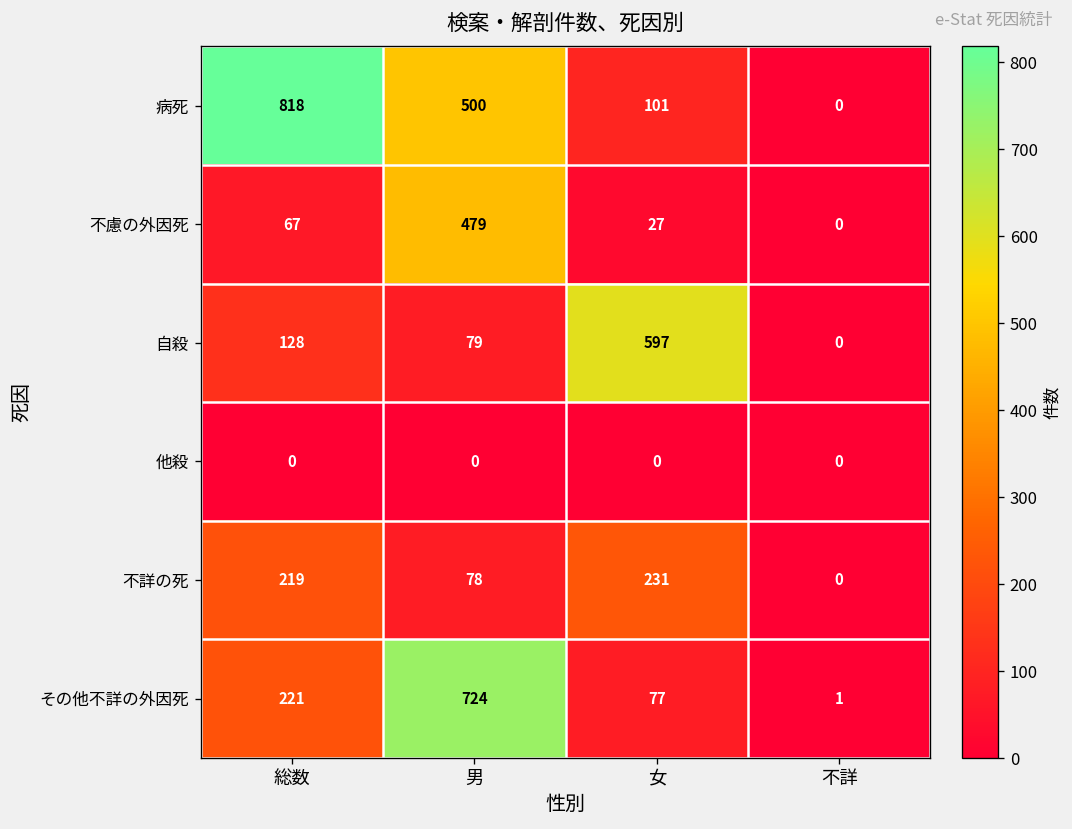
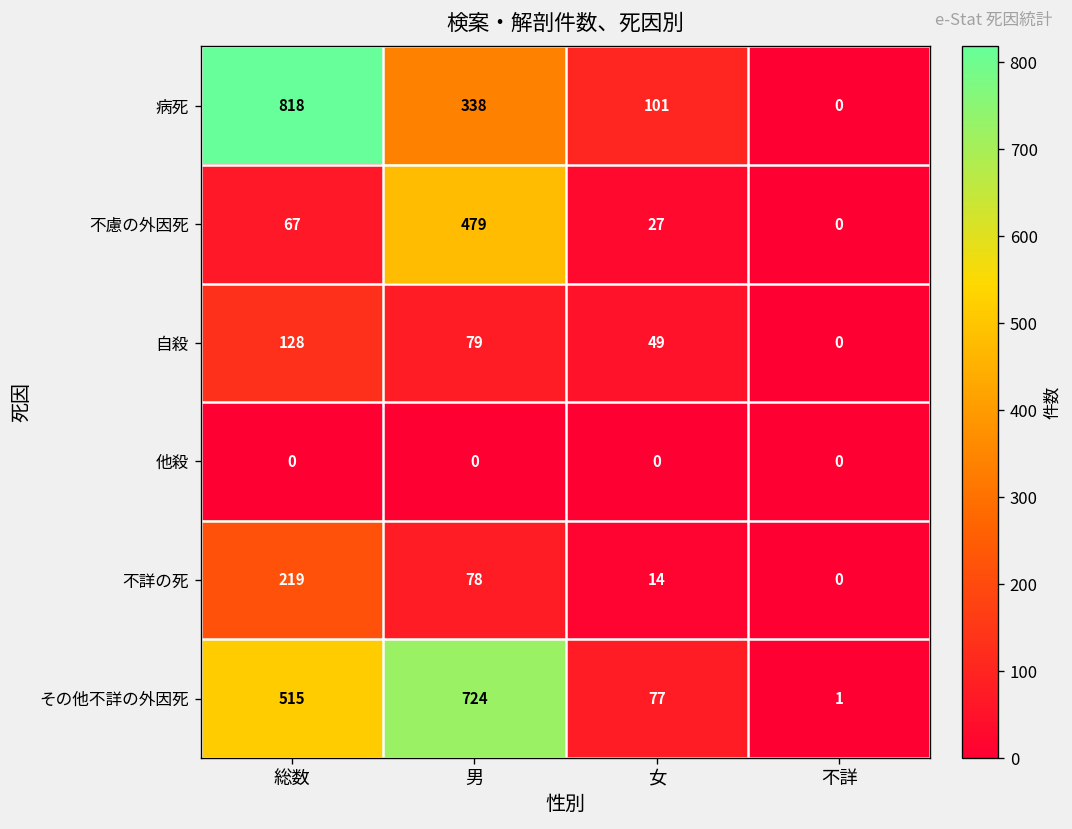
病死, 男: 500 -> 338
自殺, 女: 597 -> 49
不詳の死, 女: 231 -> 14
その他不詳の外因死, 総数: 221 -> 515
